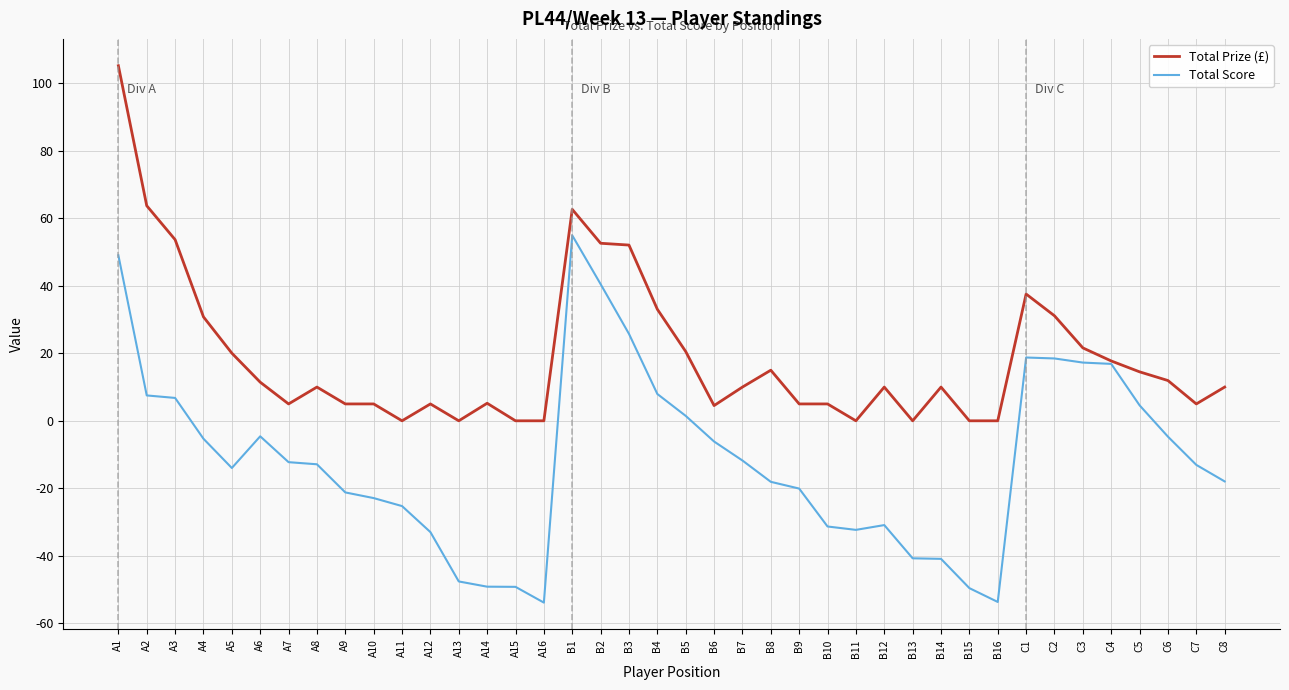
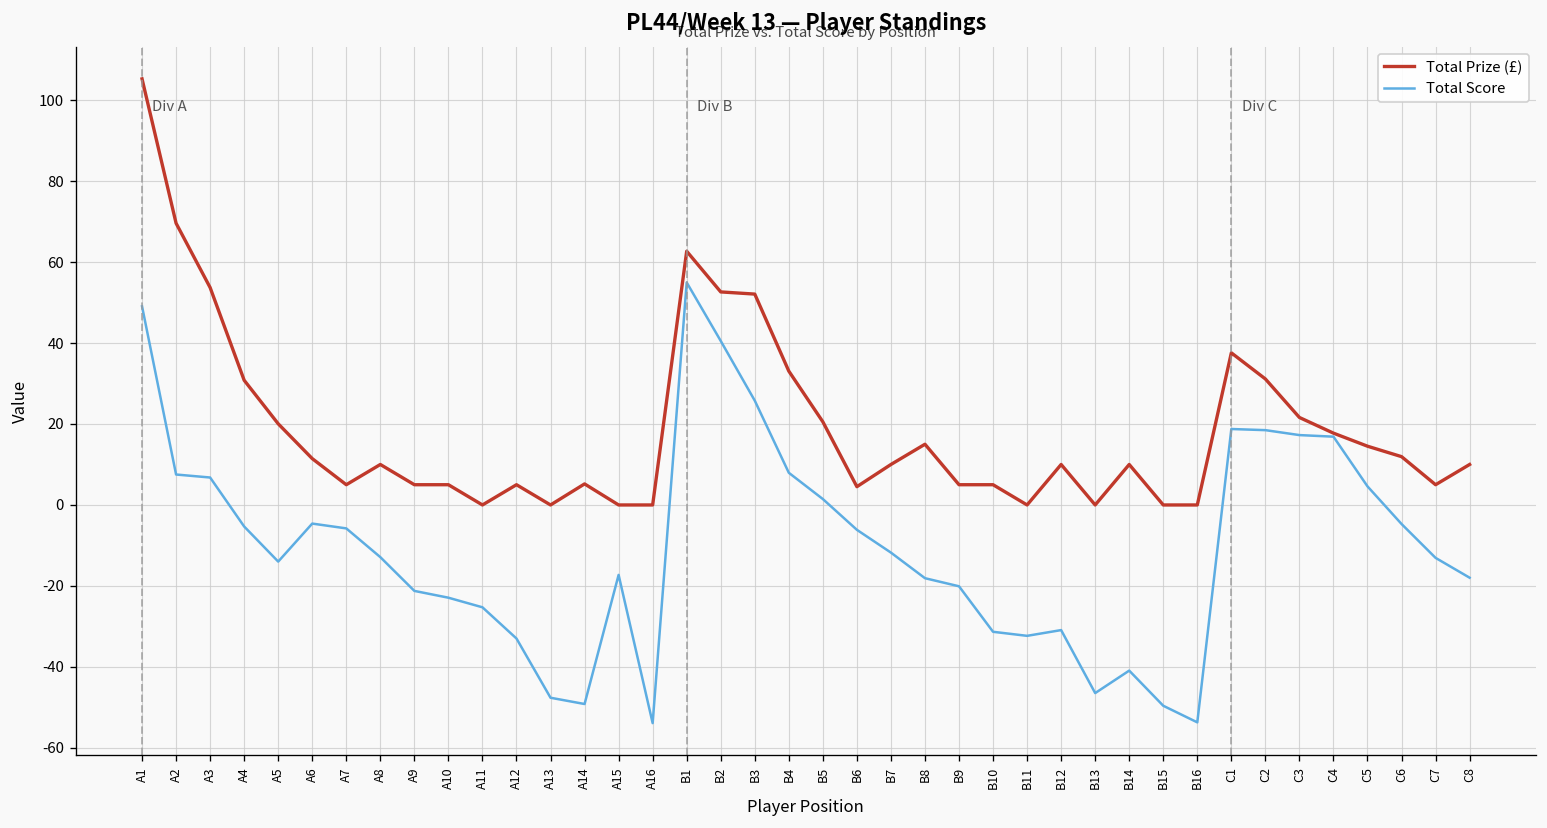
Total Prize (£), A2: 64 -> 70
Total Score, A7: -12 -> -6
Total Score, A15: -49 -> -17
Total Score, B13: -41 -> -46
